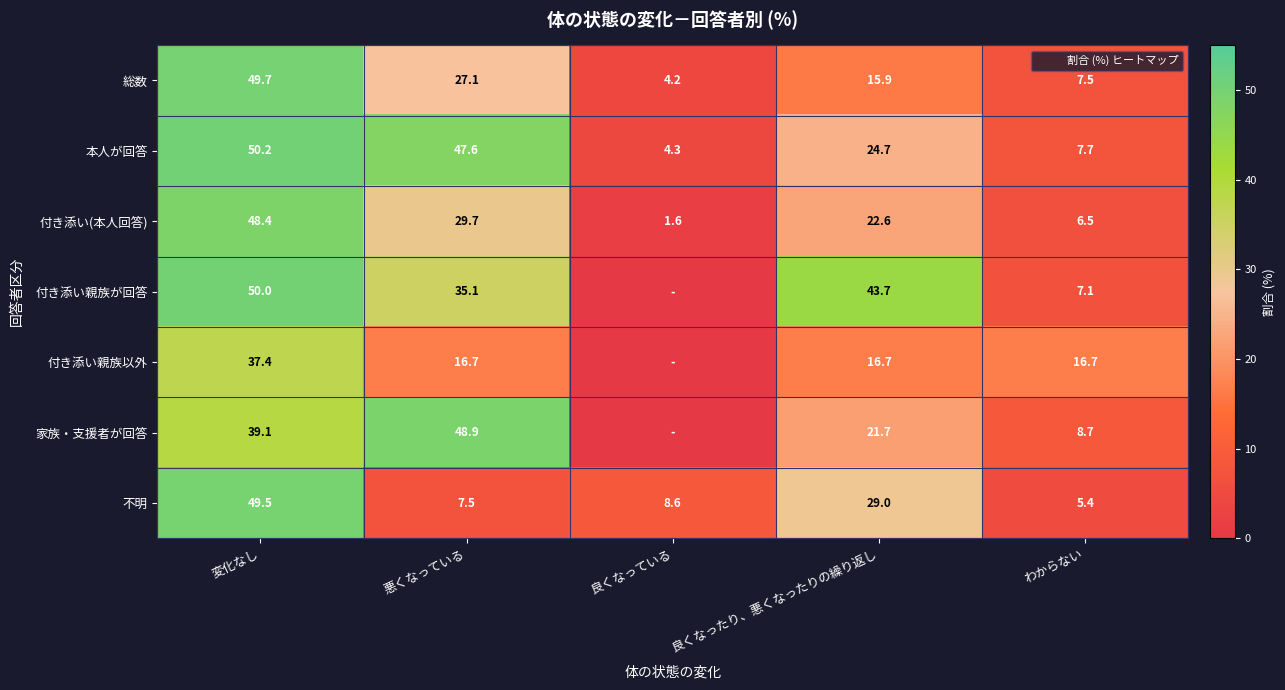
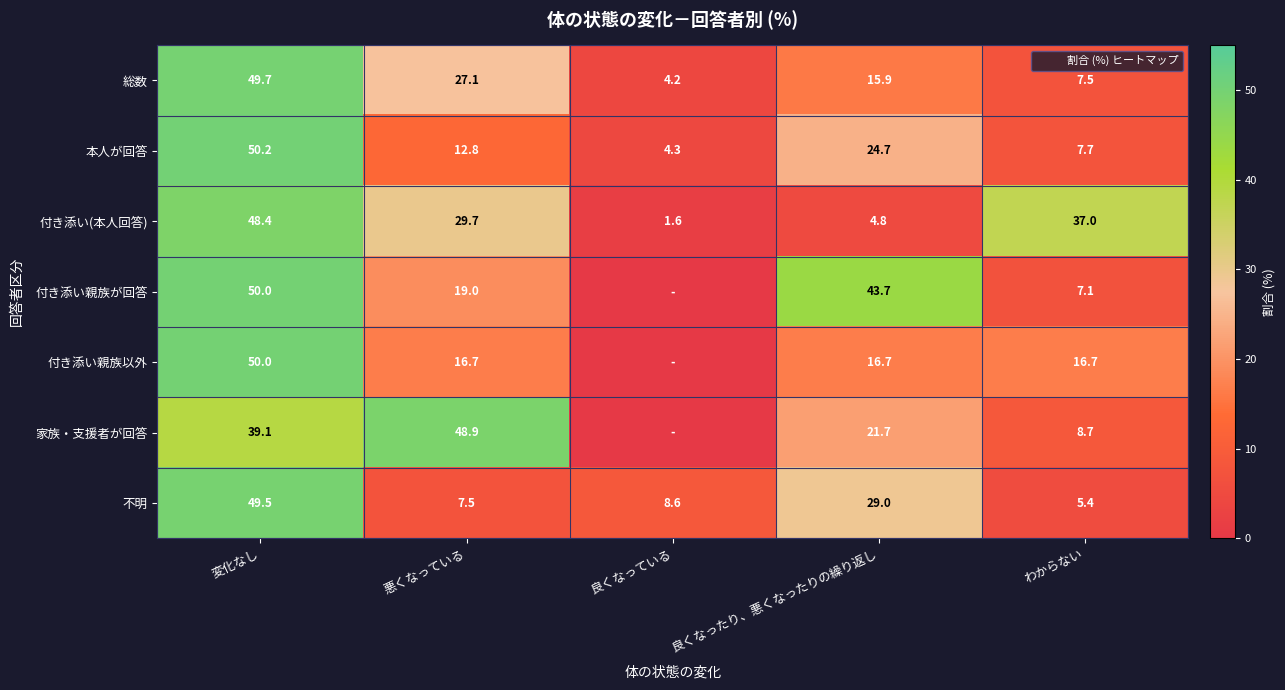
本人が回答, 悪くなっている: 47.6 -> 12.8
付き添い(本人回答), 良くなったり、悪くなったりの繰り返し: 22.6 -> 4.8
付き添い(本人回答), わからない: 6.5 -> 37.0
付き添い親族が回答, 悪くなっている: 35.1 -> 19.0
付き添い親族以外, 変化なし: 37.4 -> 50.0
